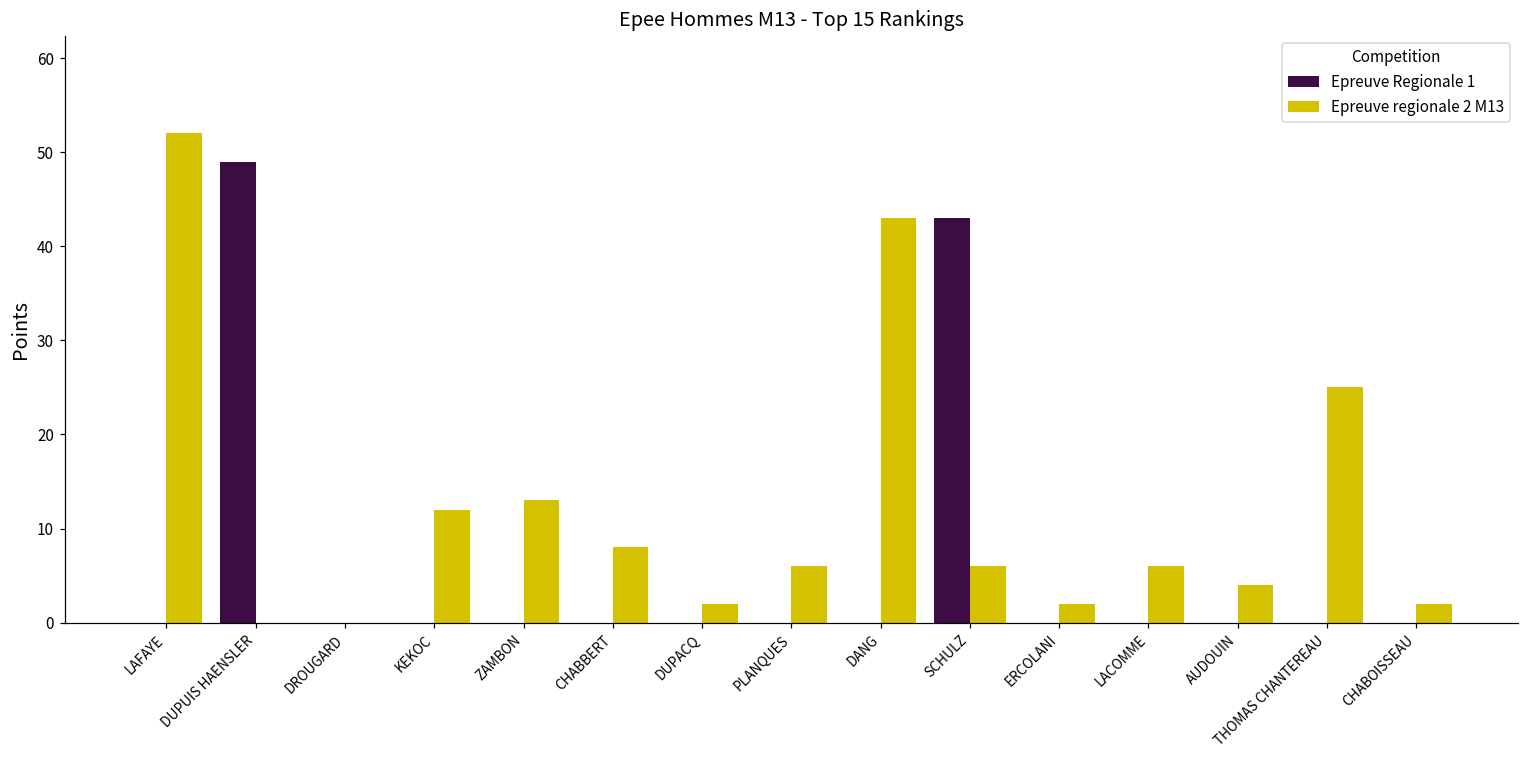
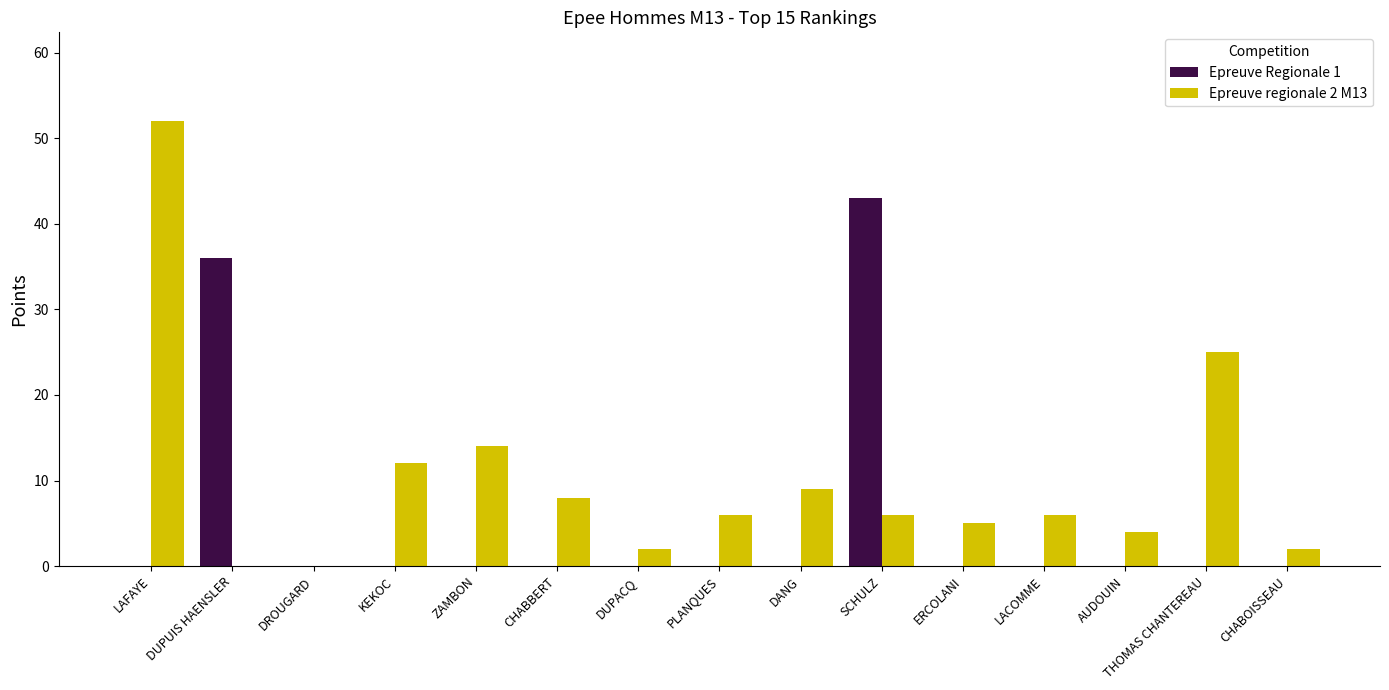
Epreuve Regionale 1, DUPUIS HAENSLER: 49 -> 36
Epreuve regionale 2 M13, ZAMBON: 13 -> 14
Epreuve regionale 2 M13, DANG: 43 -> 9
Epreuve regionale 2 M13, ERCOLANI: 2 -> 5
